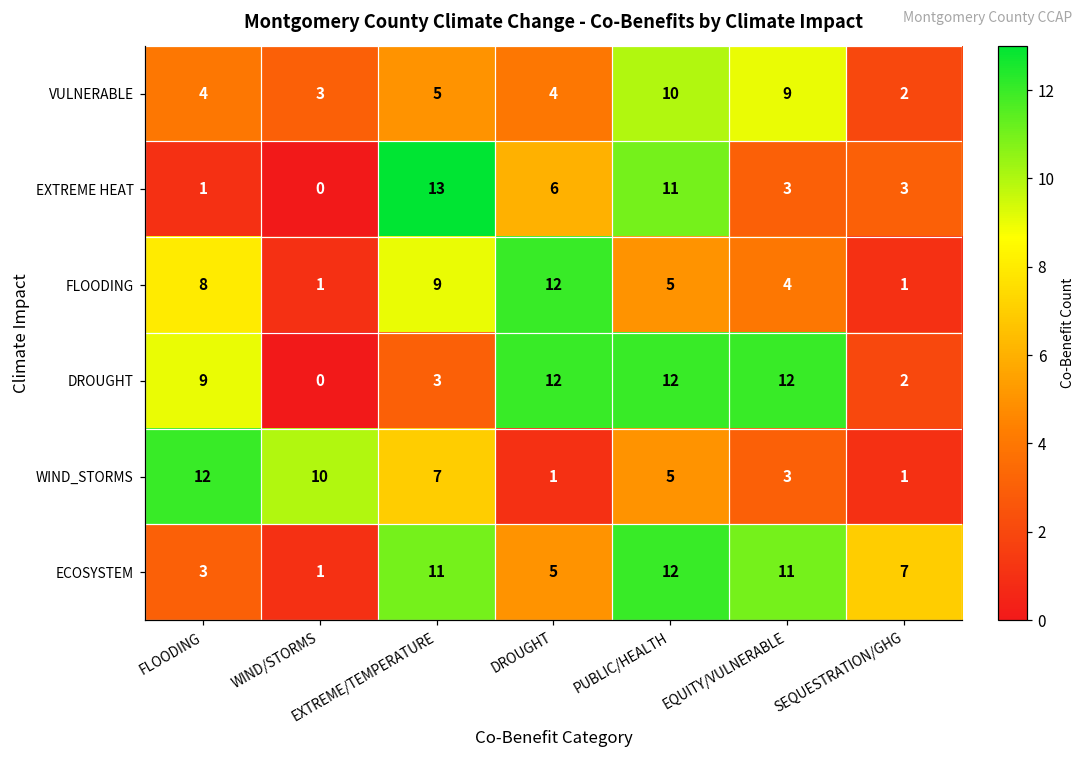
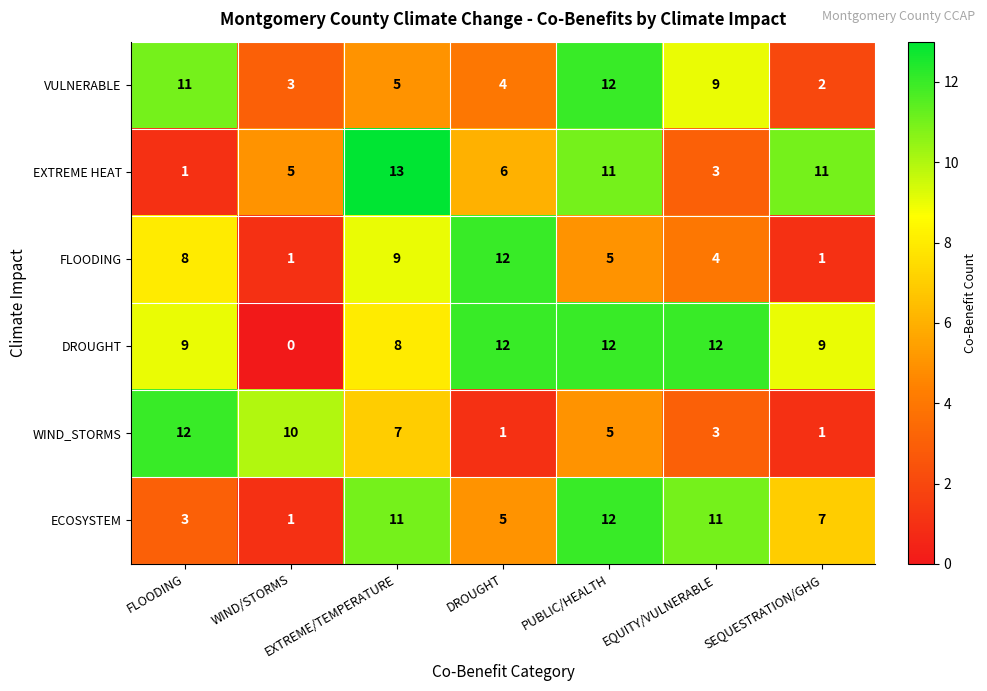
VULNERABLE, FLOODING: 4 -> 11
VULNERABLE, PUBLIC/HEALTH: 10 -> 12
EXTREME HEAT, WIND/STORMS: 0 -> 5
EXTREME HEAT, SEQUESTRATION/GHG: 3 -> 11
DROUGHT, EXTREME/TEMPERATURE: 3 -> 8
DROUGHT, SEQUESTRATION/GHG: 2 -> 9
